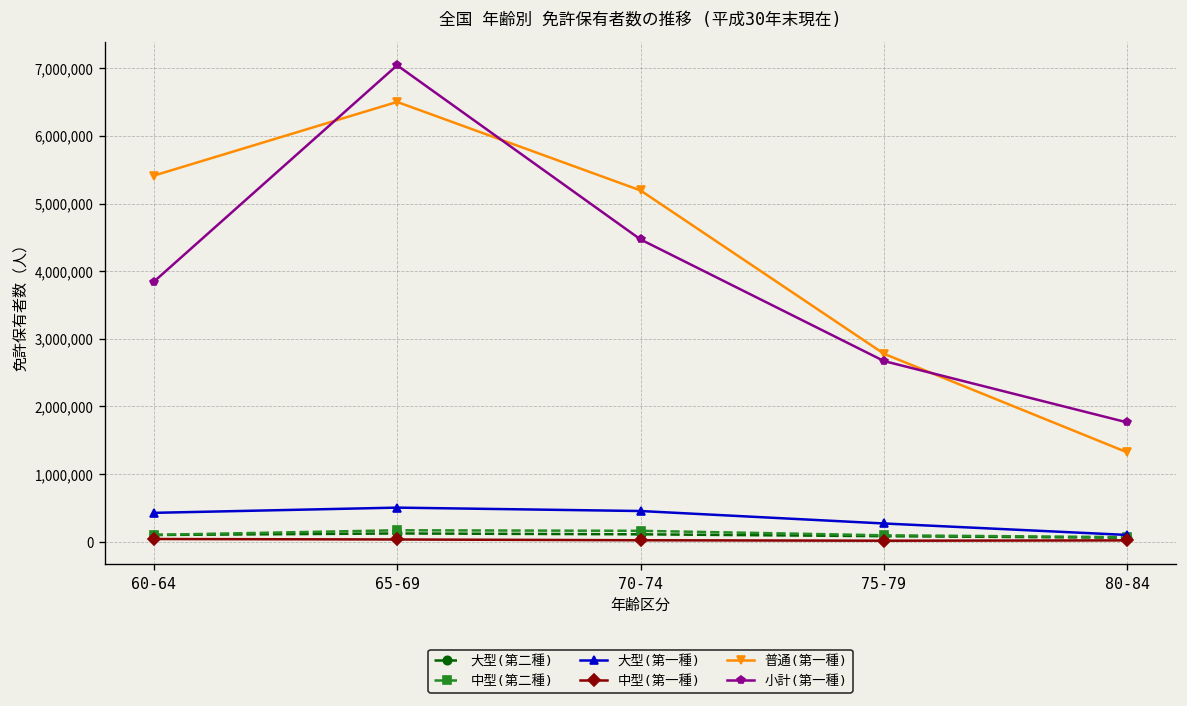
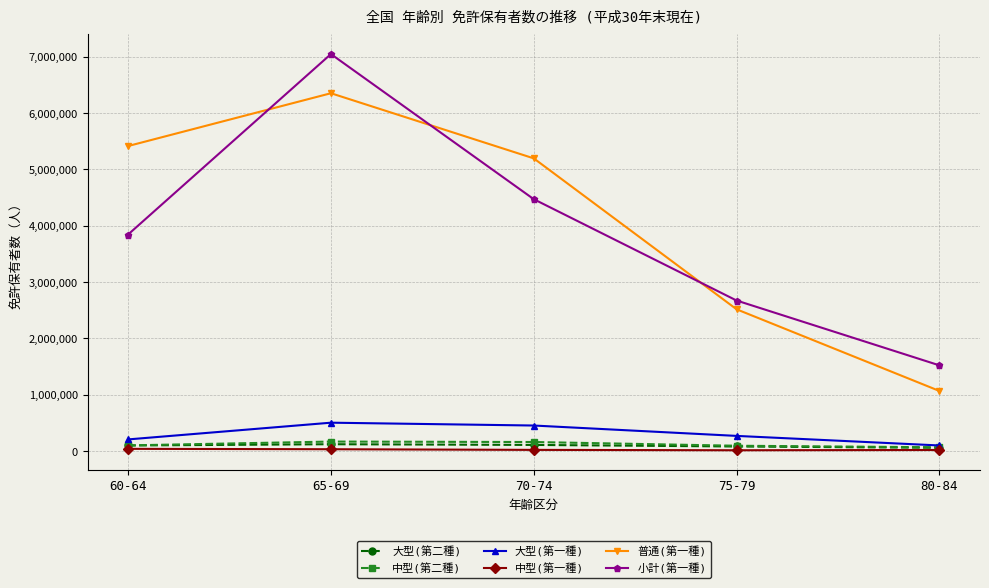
大型(第一種), 60-64: 400,000 -> 200,000
普通(第一種), 65-69: 6,500,000 -> 6,300,000
普通(第一種), 75-79: 2,800,000 -> 2,500,000
普通(第一種), 80-84: 1,300,000 -> 1,100,000
小計(第一種), 80-84: 1,800,000 -> 1,500,000
